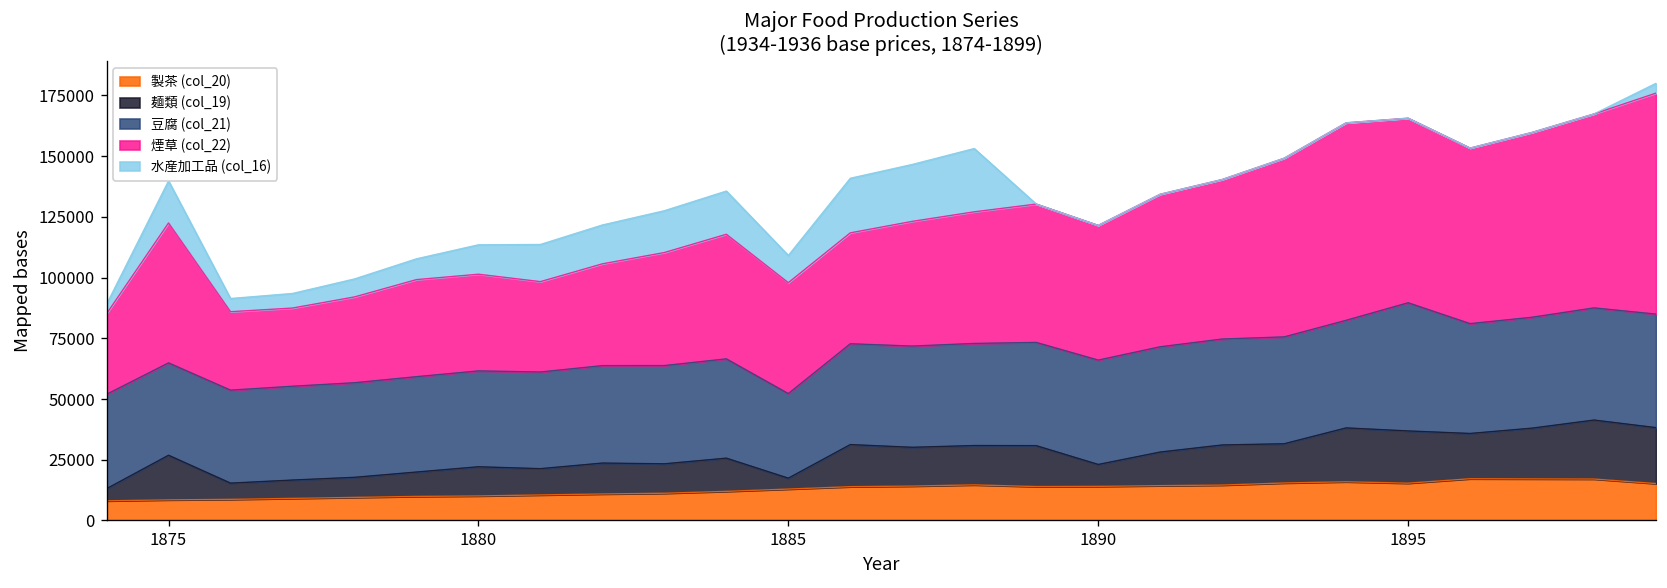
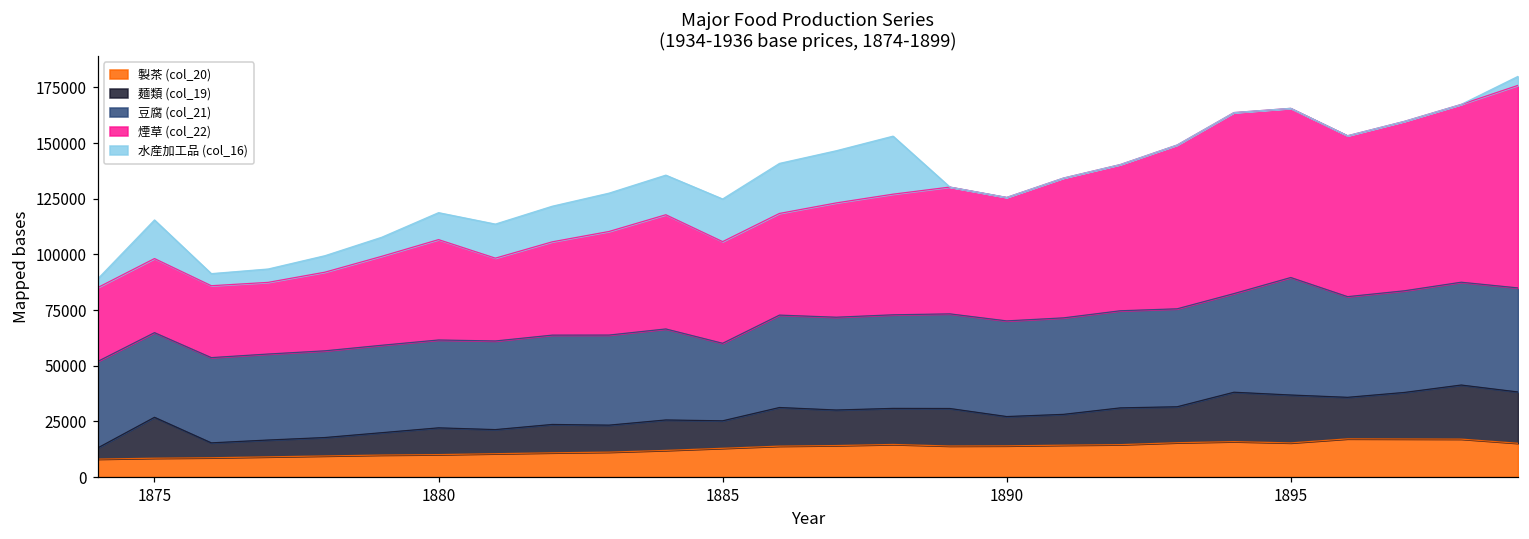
煙草 (col_22), 1875: 58000 -> 33000
煙草 (col_22), 1880: 40000 -> 45000
麺類 (col_19), 1885: 4000 -> 12000
水産加工品 (col_16), 1885: 11000 -> 19000
麺類 (col_19), 1890: 9000 -> 13000
